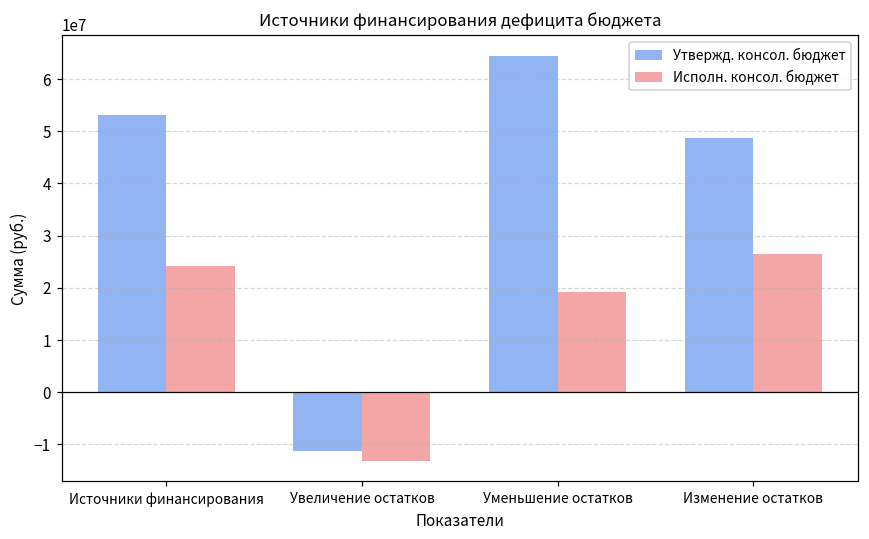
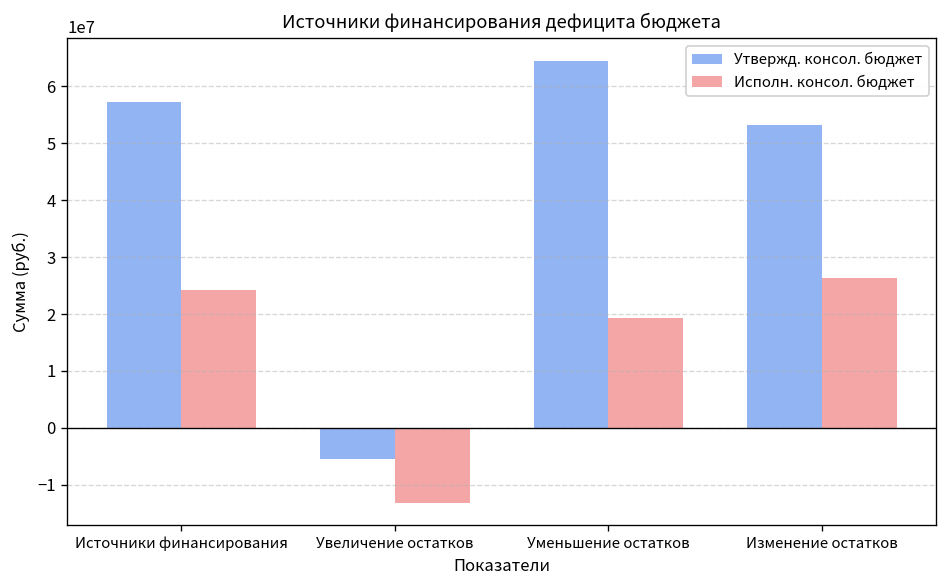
Утвержд. консол. бюджет, Источники финансирования: 53000000 -> 57000000
Утвержд. консол. бюджет, Увеличение остатков: -11000000 -> -5000000
Утвержд. консол. бюджет, Изменение остатков: 49000000 -> 53000000
